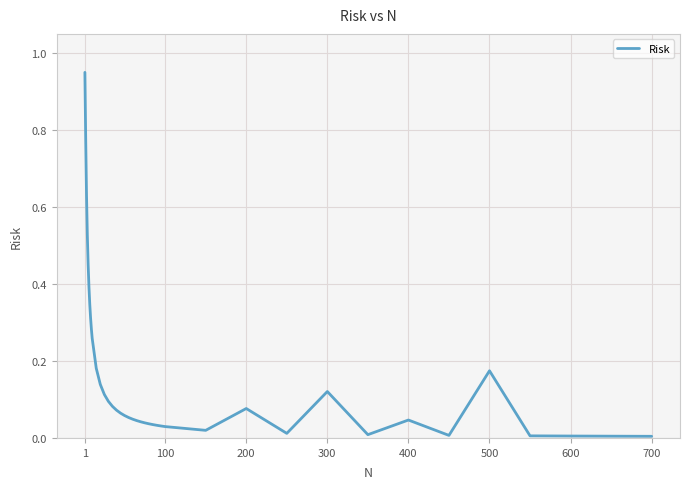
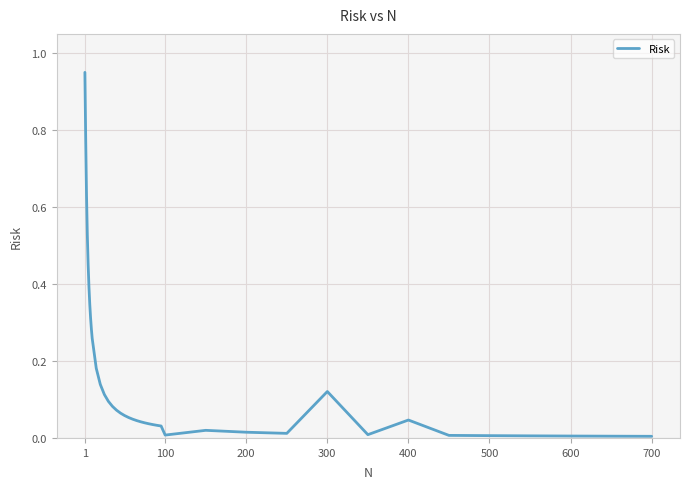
100: 0.03 -> 0.01
200: 0.08 -> 0.01
500: 0.17 -> 0.01
